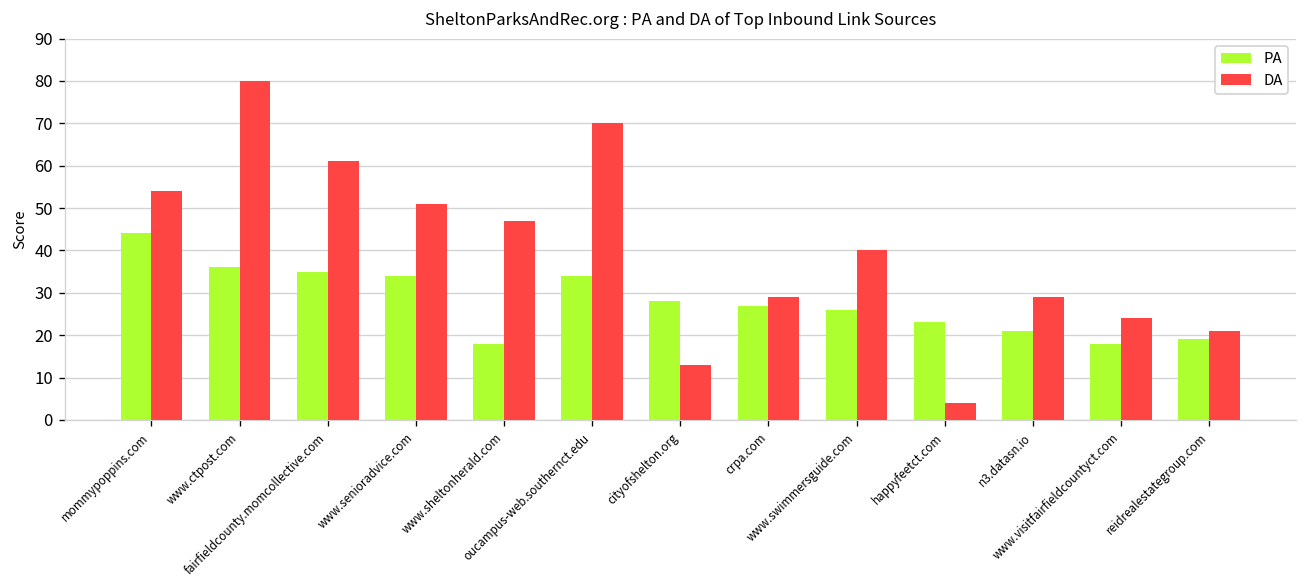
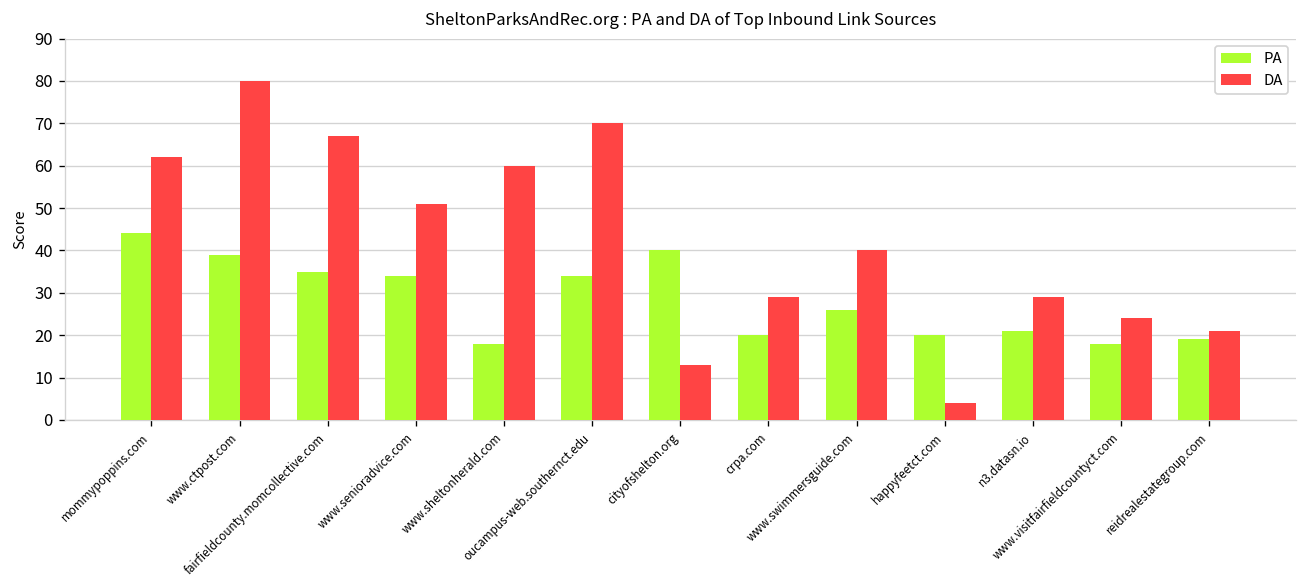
DA, mommypoppins.com: 54 -> 62
PA, www.ctpost.com: 36 -> 39
DA, fairfieldcounty.momcollective.com: 61 -> 67
DA, www.sheltonherald.com: 47 -> 60
PA, cityofshelton.org: 28 -> 40
PA, crpa.com: 27 -> 20
PA, happyfeetct.com: 23 -> 20
